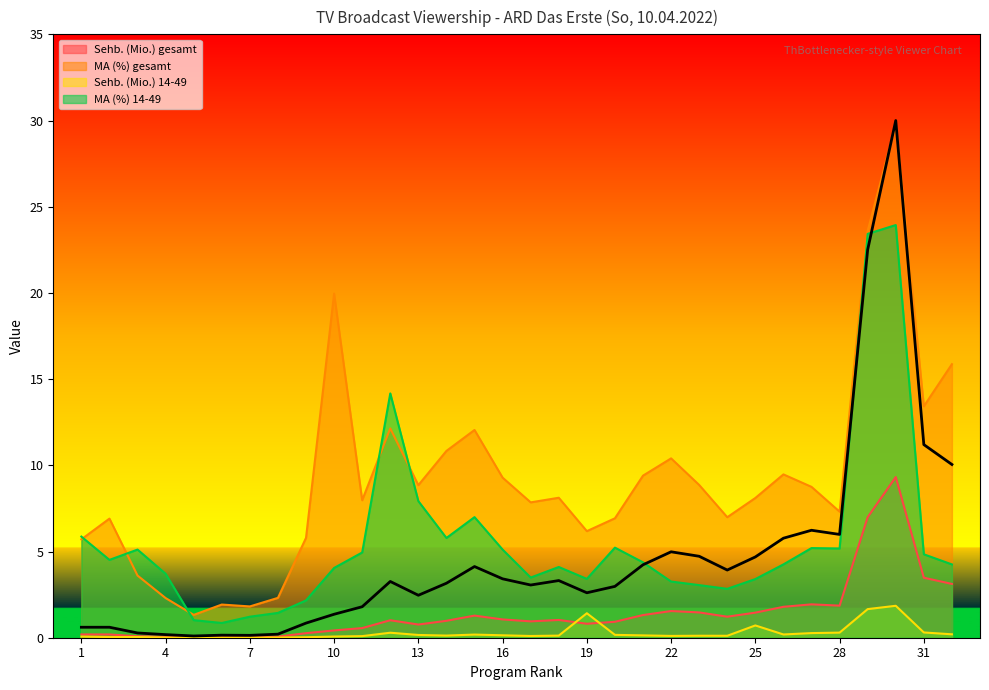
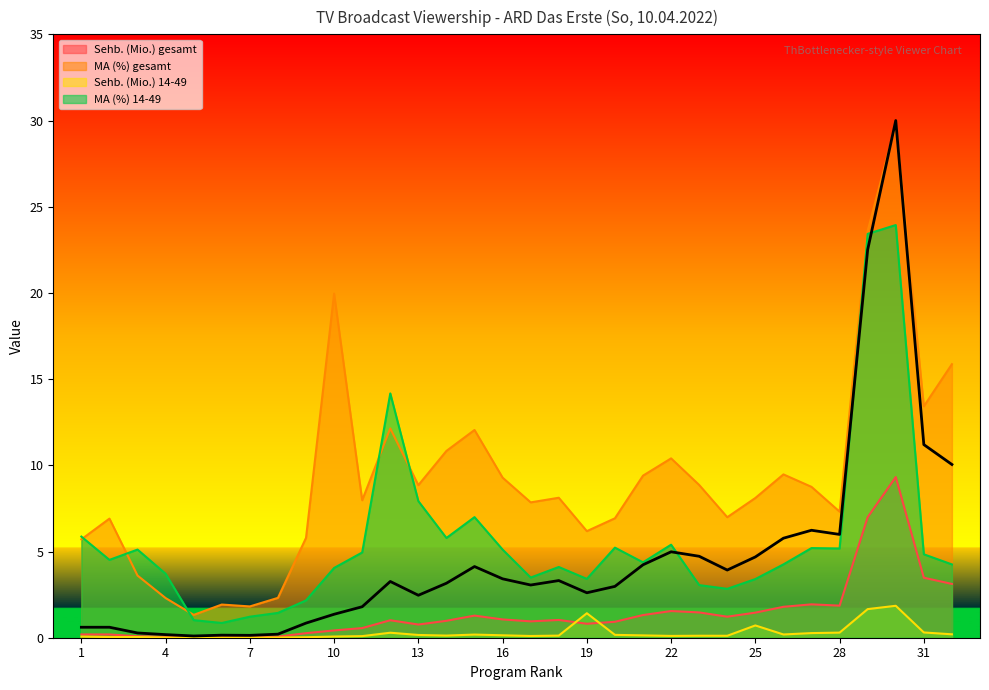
MA (%) 14-49, 22: 3.3 -> 5.4
